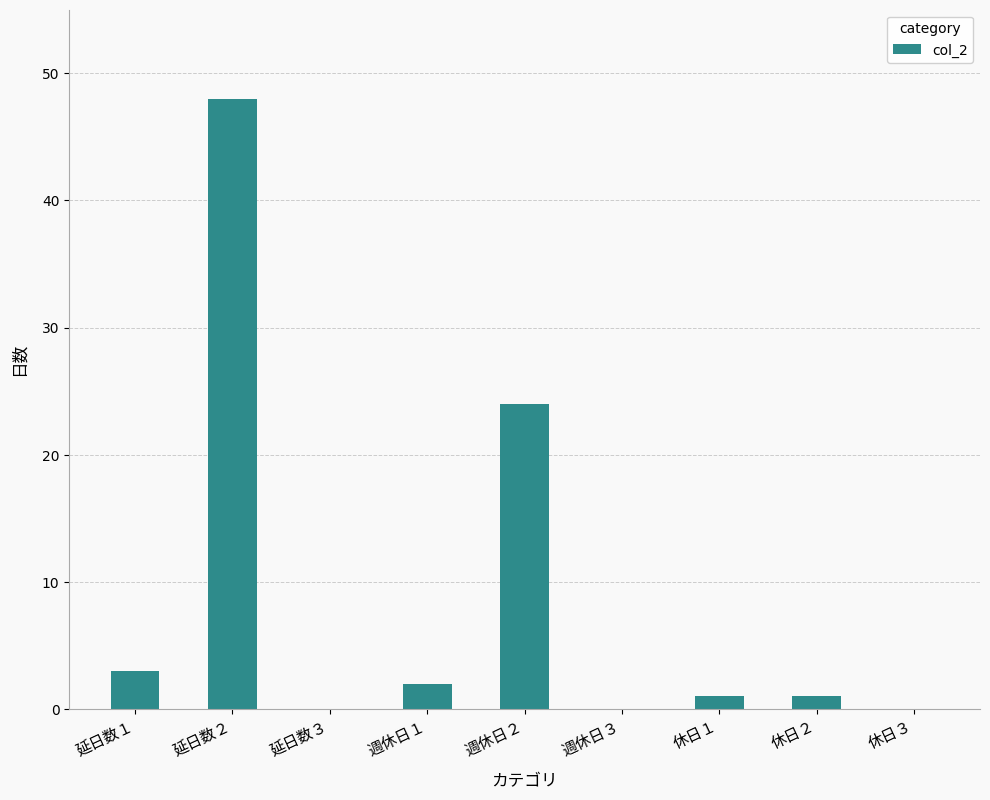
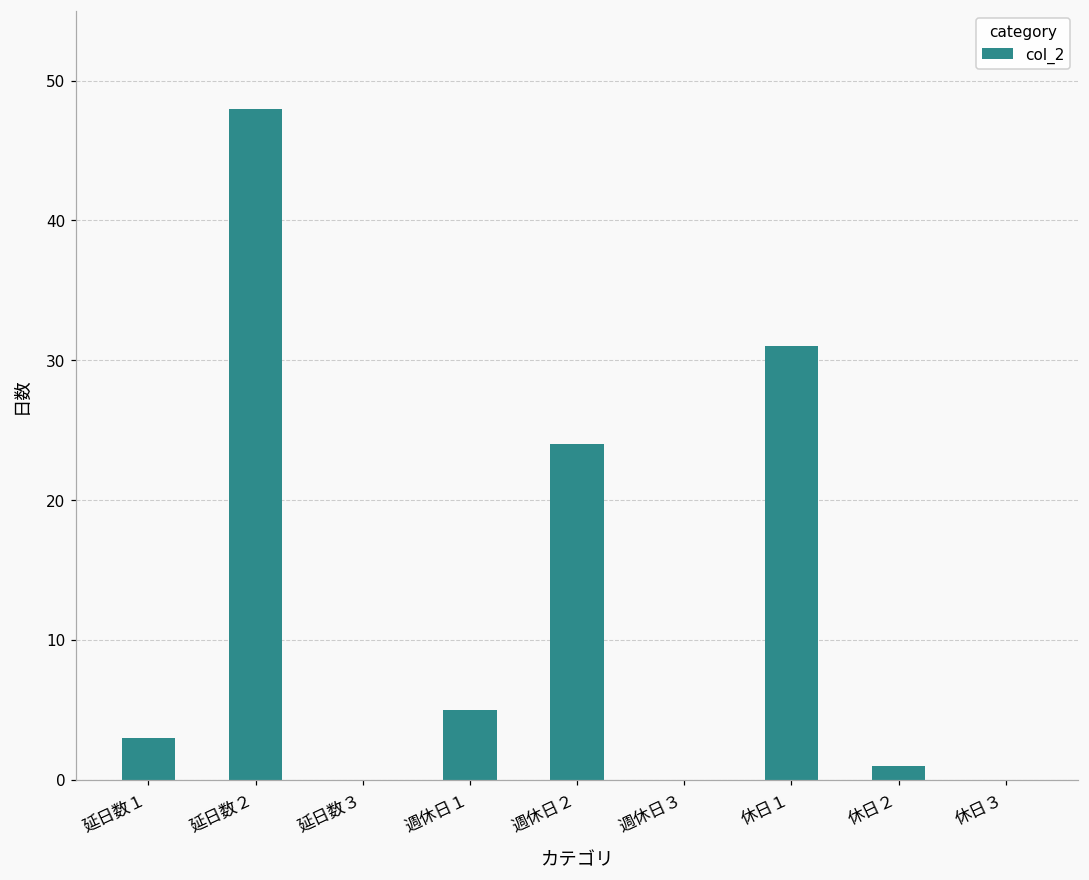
週休日１: 2 -> 5
休日１: 1 -> 31
